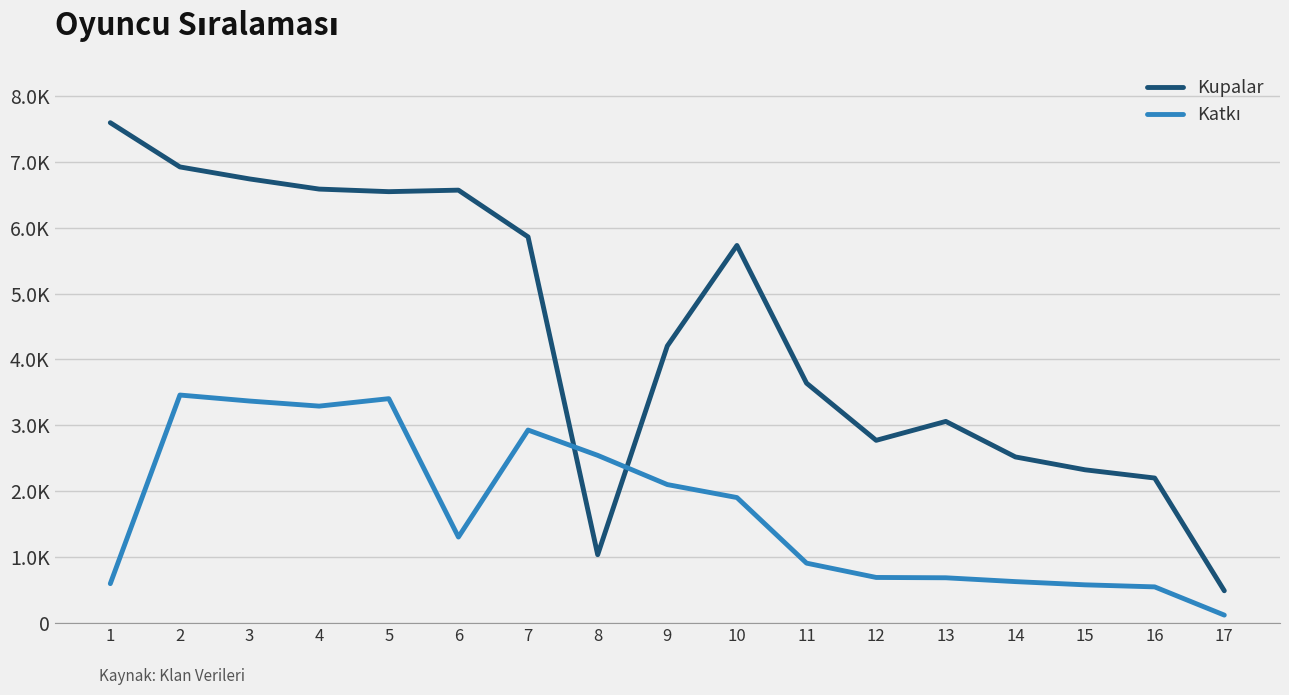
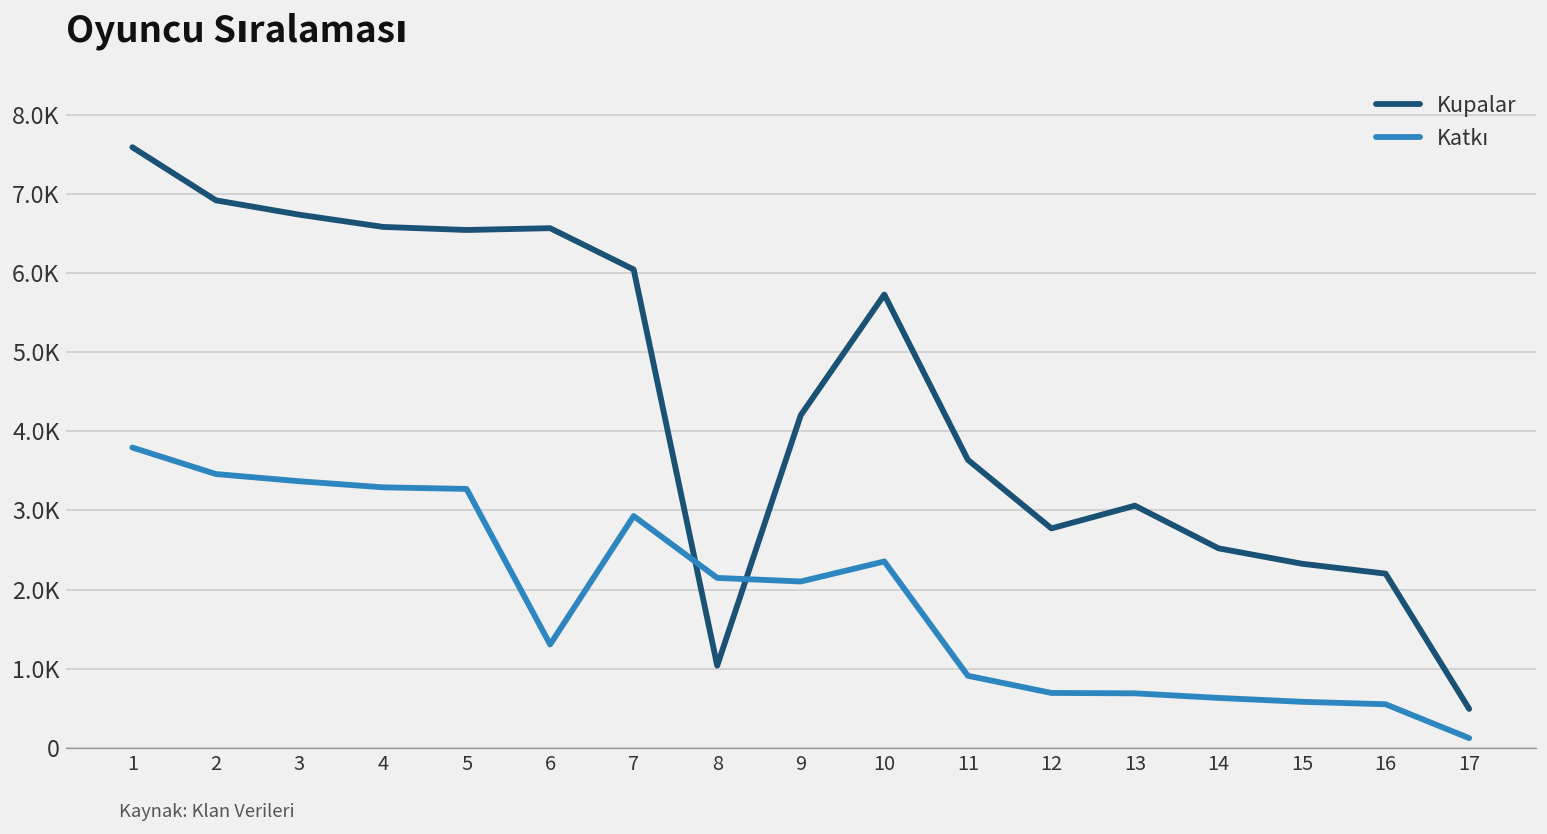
Katkı, 1: 600 -> 3800
Katkı, 5: 3400 -> 3300
Kupalar, 7: 5900 -> 6000
Katkı, 8: 2500 -> 2100
Katkı, 10: 1900 -> 2400
